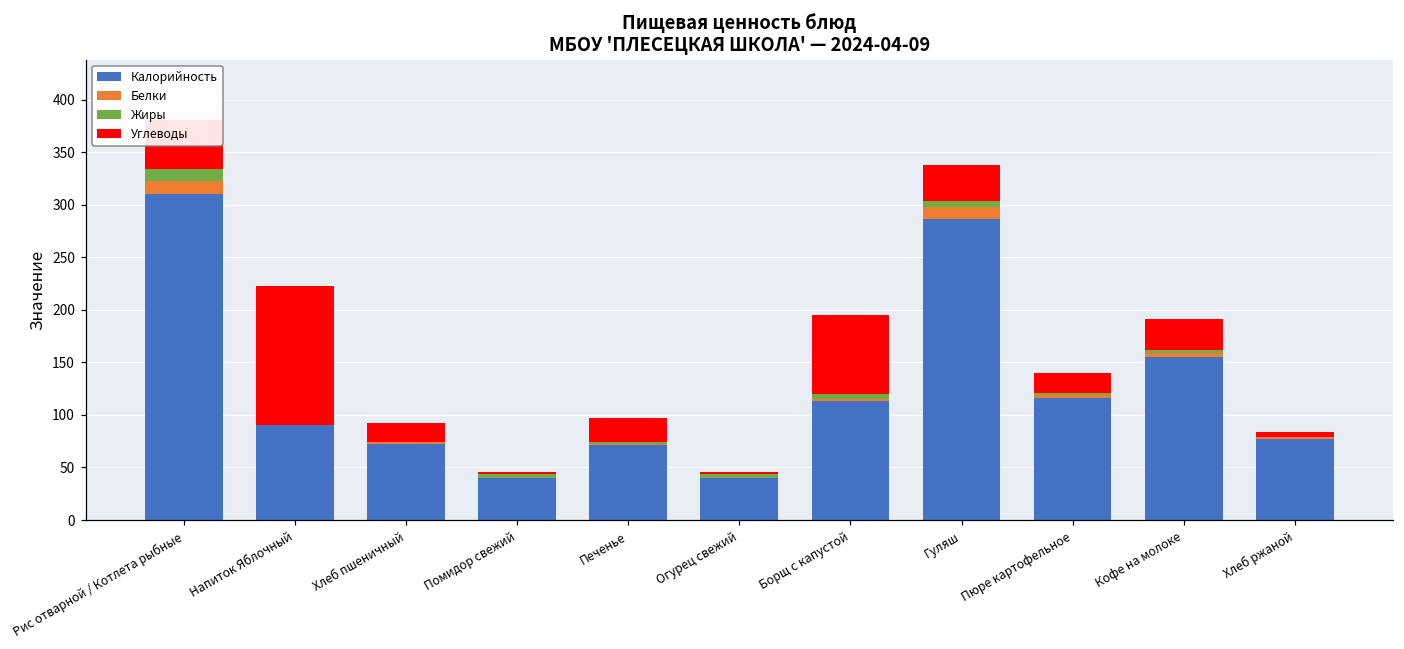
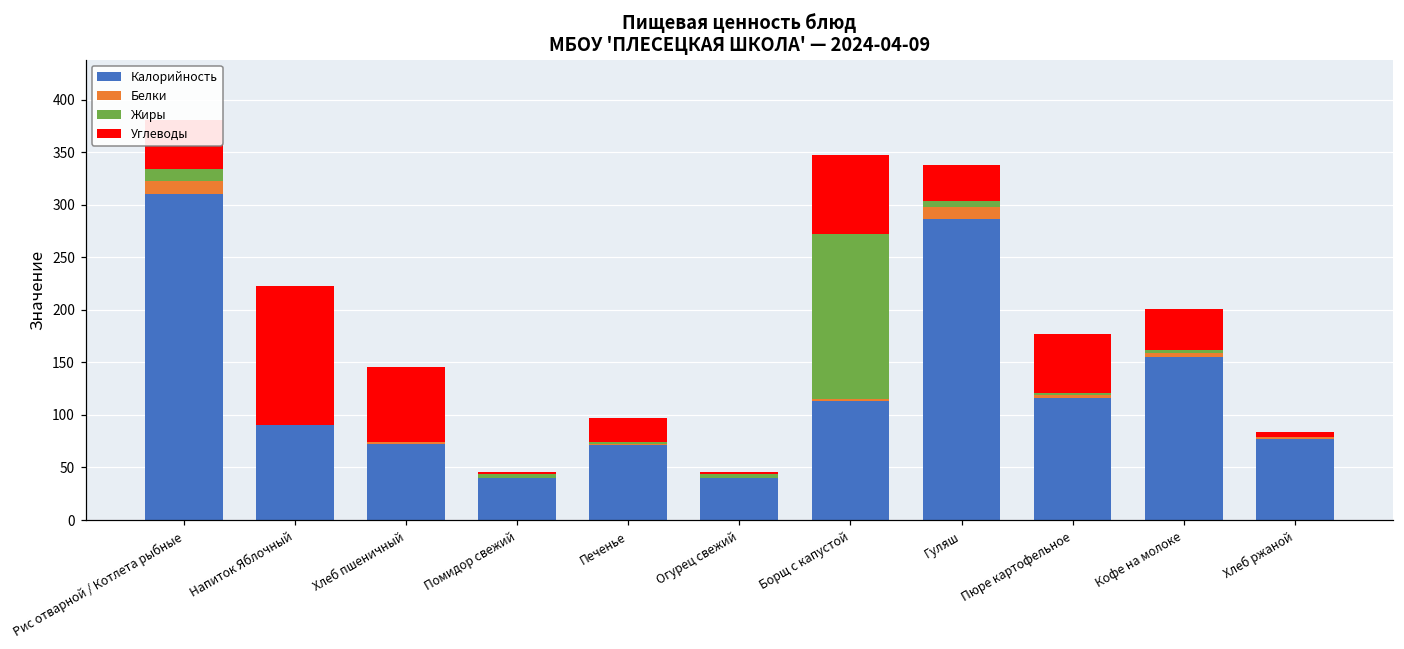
Углеводы, Хлеб пшеничный: 20 -> 70
Жиры, Борщ с капустой: 10 -> 160
Углеводы, Пюре картофельное: 20 -> 60
Углеводы, Кофе на молоке: 30 -> 40
